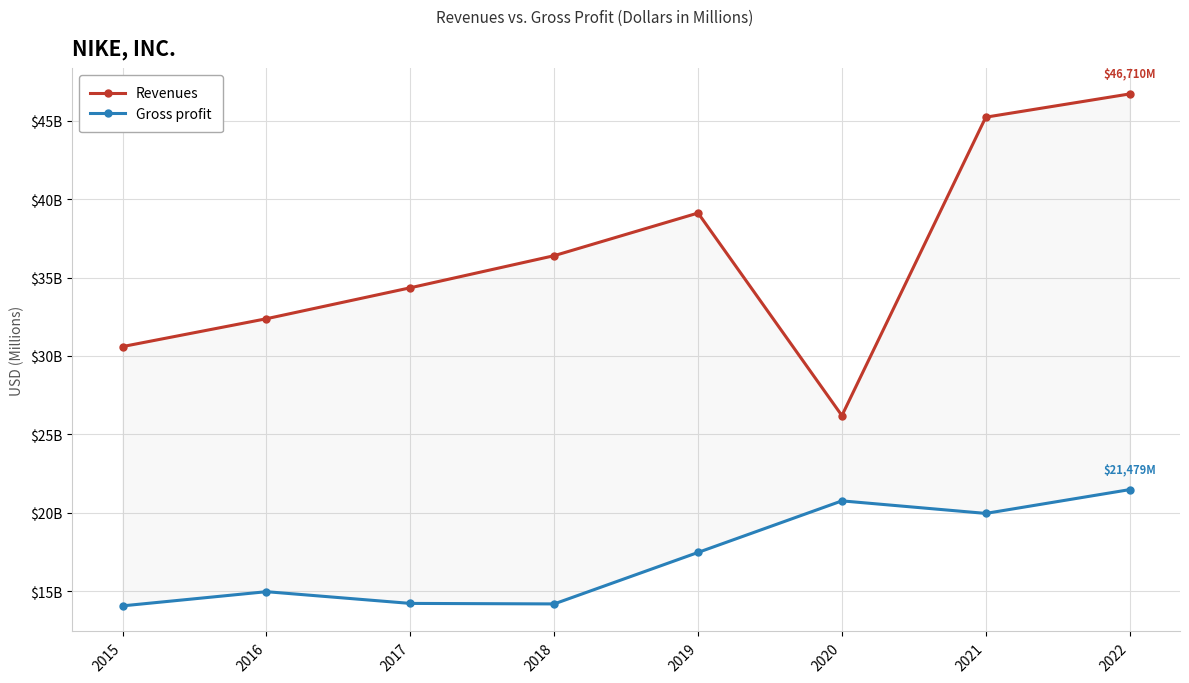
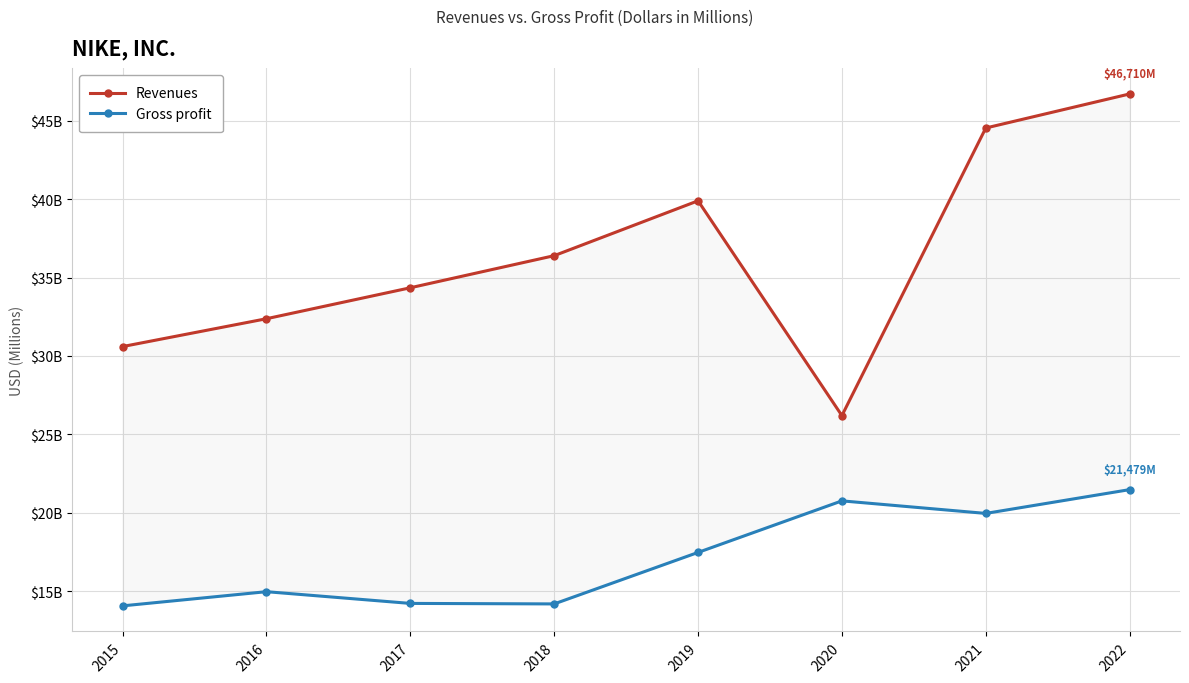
Revenues, 2019: $39100000000 -> $39900000000
Revenues, 2021: $45200000000 -> $44500000000
